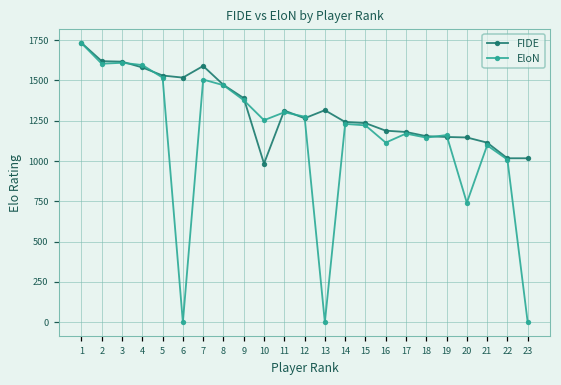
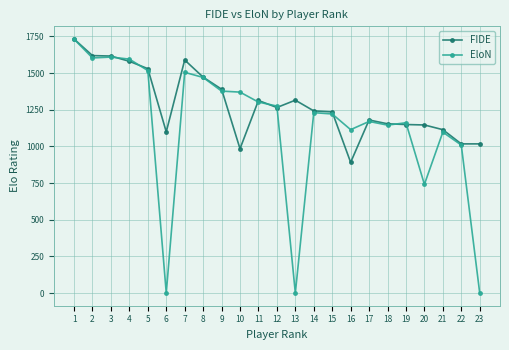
FIDE, 6: 1520 -> 1100
EloN, 10: 1250 -> 1370
FIDE, 16: 1190 -> 890
